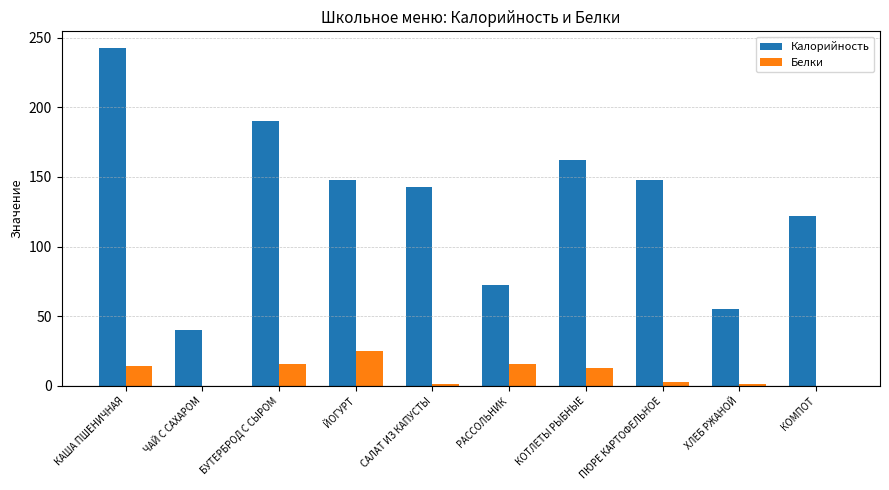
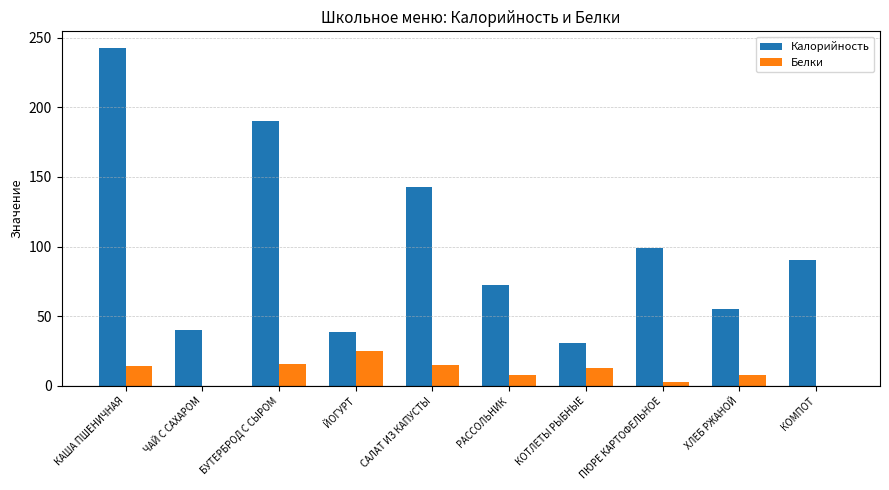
Калорийность, ЙОГУРТ: 148 -> 38
Белки, САЛАТ ИЗ КАПУСТЫ: 1 -> 15
Белки, РАССОЛЬНИК: 16 -> 8
Калорийность, КОТЛЕТЫ РЫБНЫЕ: 162 -> 31
Калорийность, ПЮРЕ КАРТОФЕЛЬНОЕ: 148 -> 99
Белки, ХЛЕБ РЖАНОЙ: 1 -> 8
Калорийность, КОМПОТ: 122 -> 91
